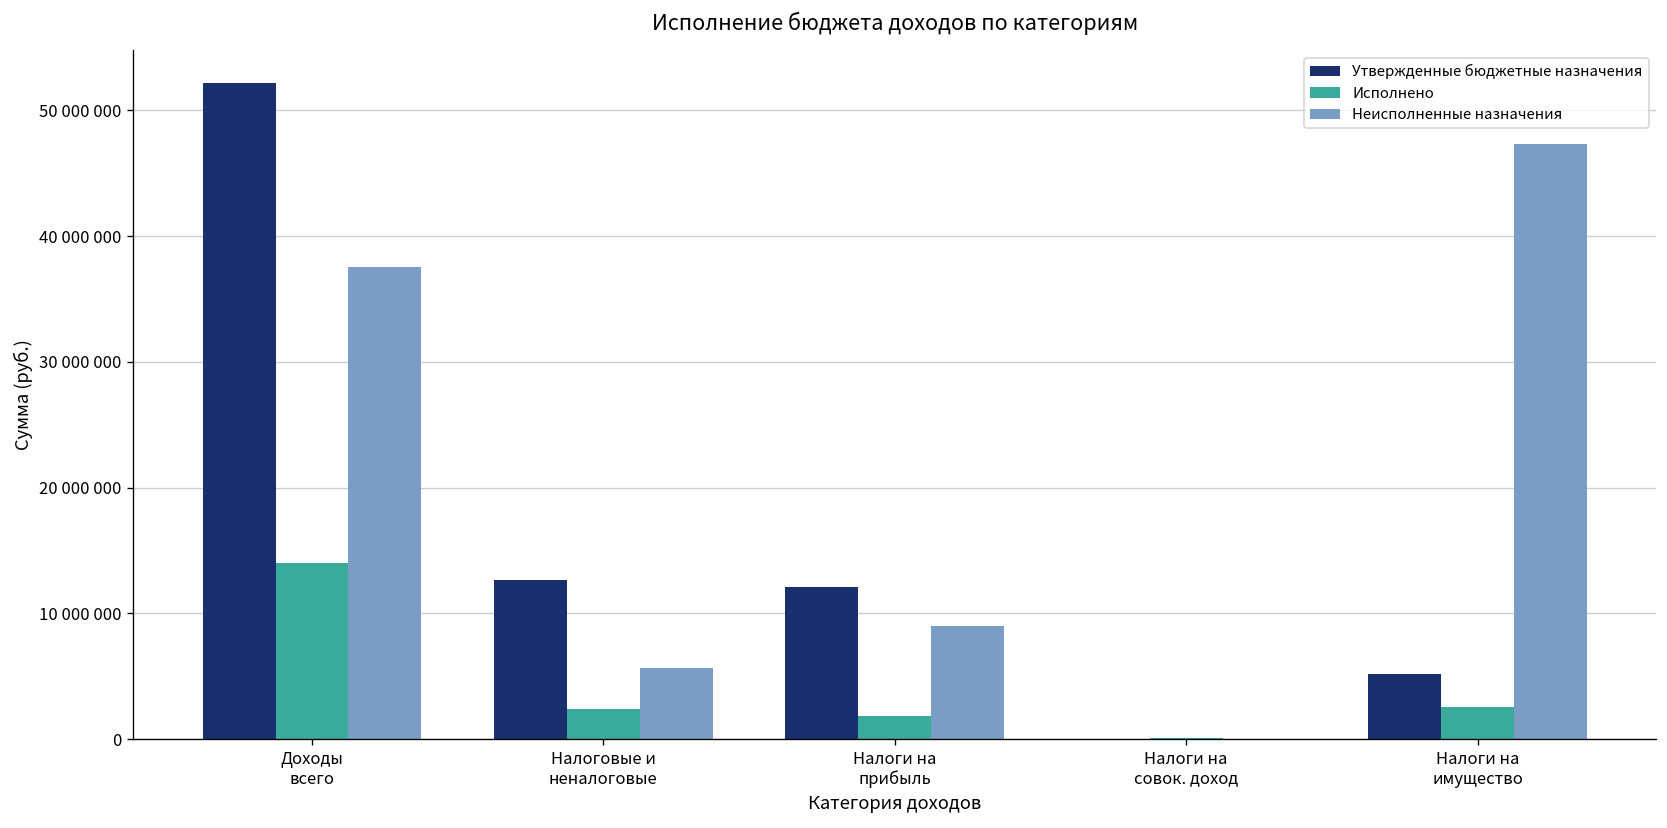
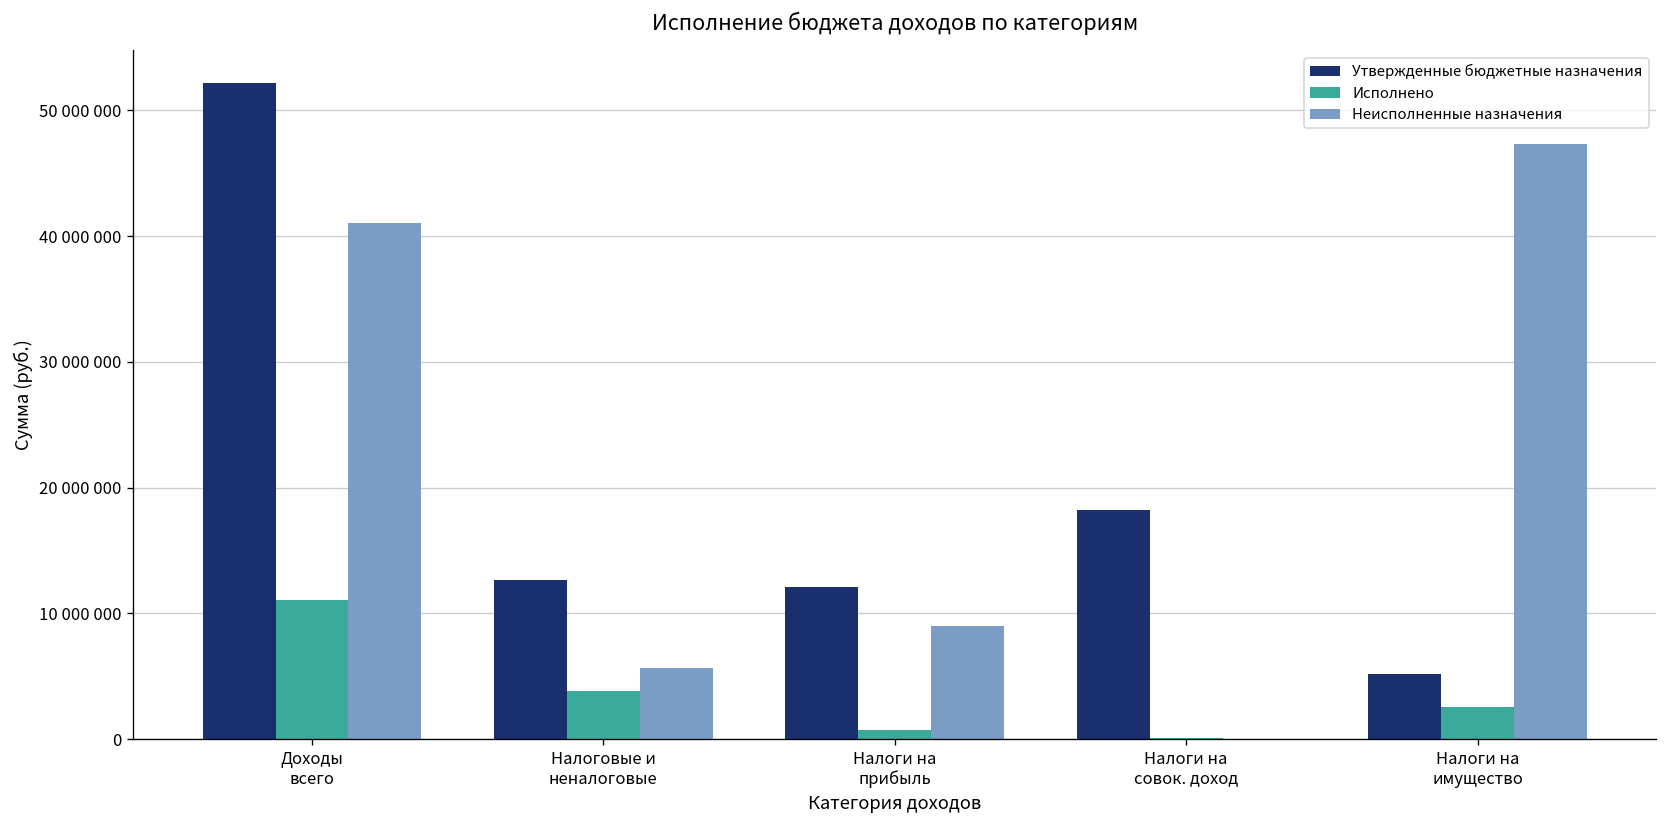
Исполнено, Доходы всего: 14000000 -> 11100000
Неисполненные назначения, Доходы всего: 37500000 -> 41100000
Исполнено, Налоговые и неналоговые: 2400000 -> 3800000
Исполнено, Налоги на прибыль: 1800000 -> 700000
Утвержденные бюджетные назначения, Налоги на совок. доход: 0 -> 18300000
